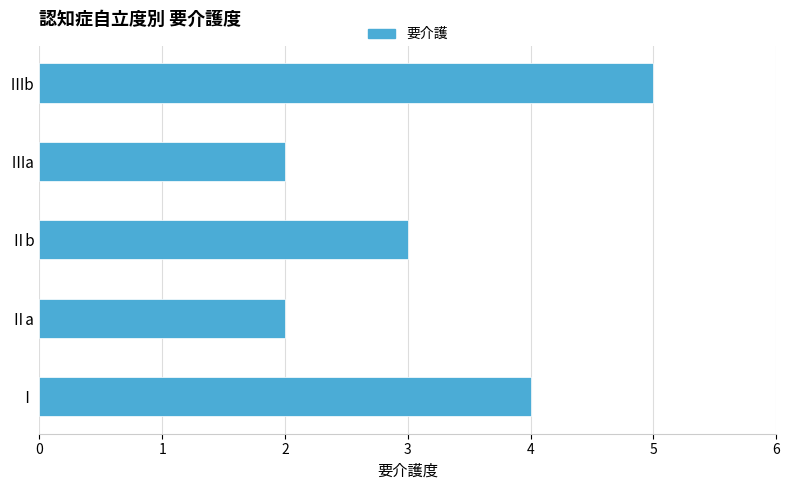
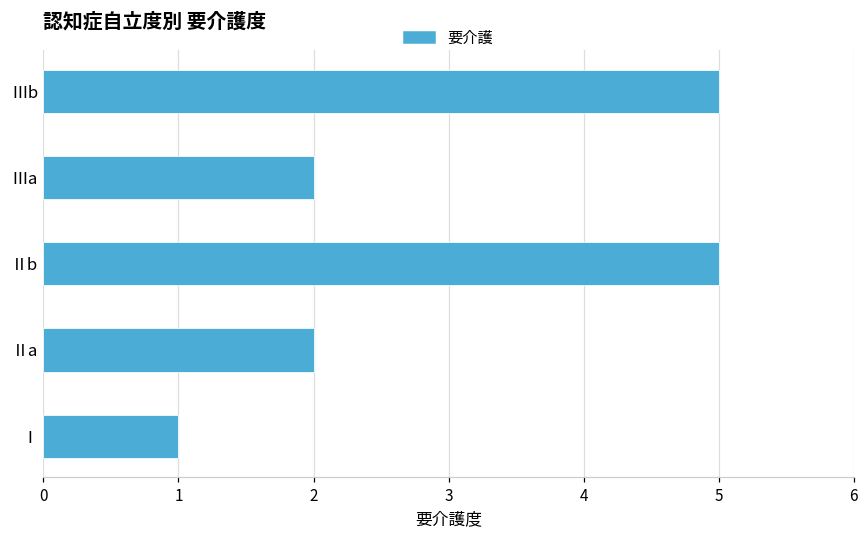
Ⅱb: 3 -> 5
Ⅰ: 4 -> 1
